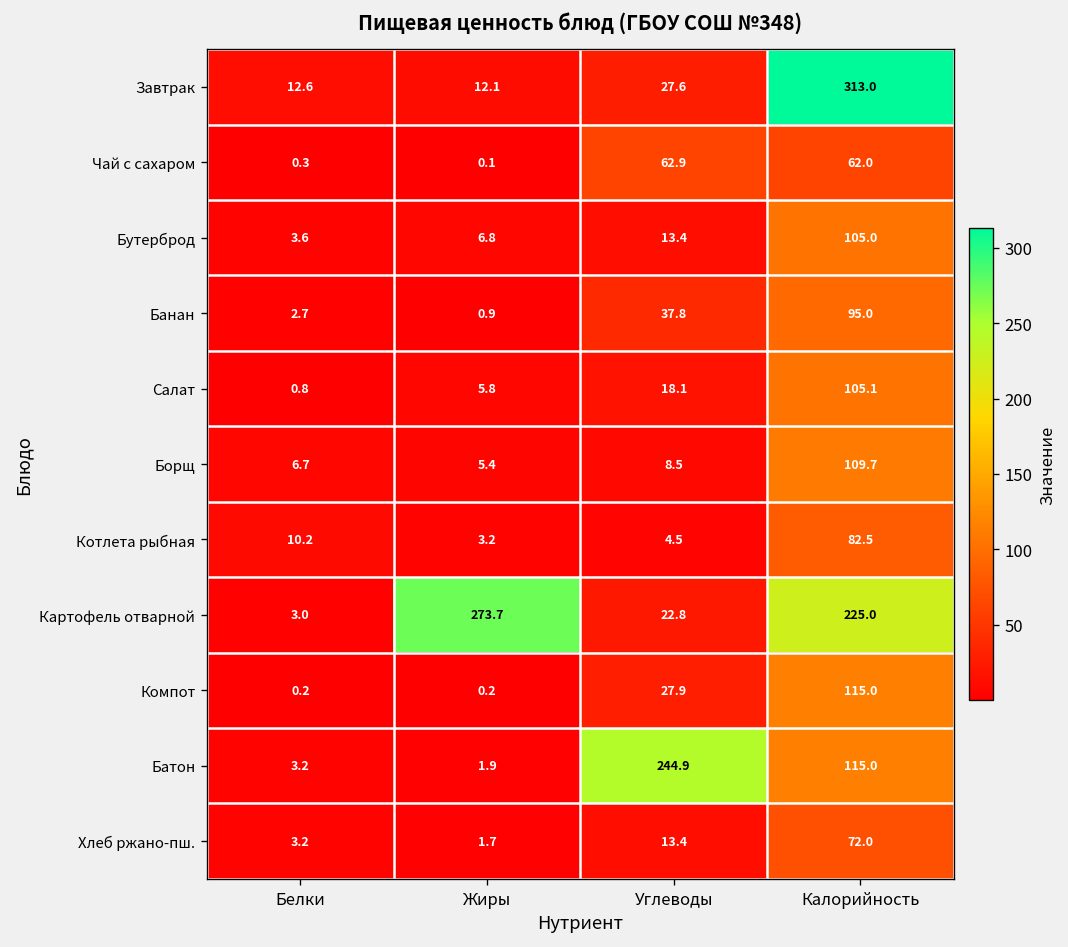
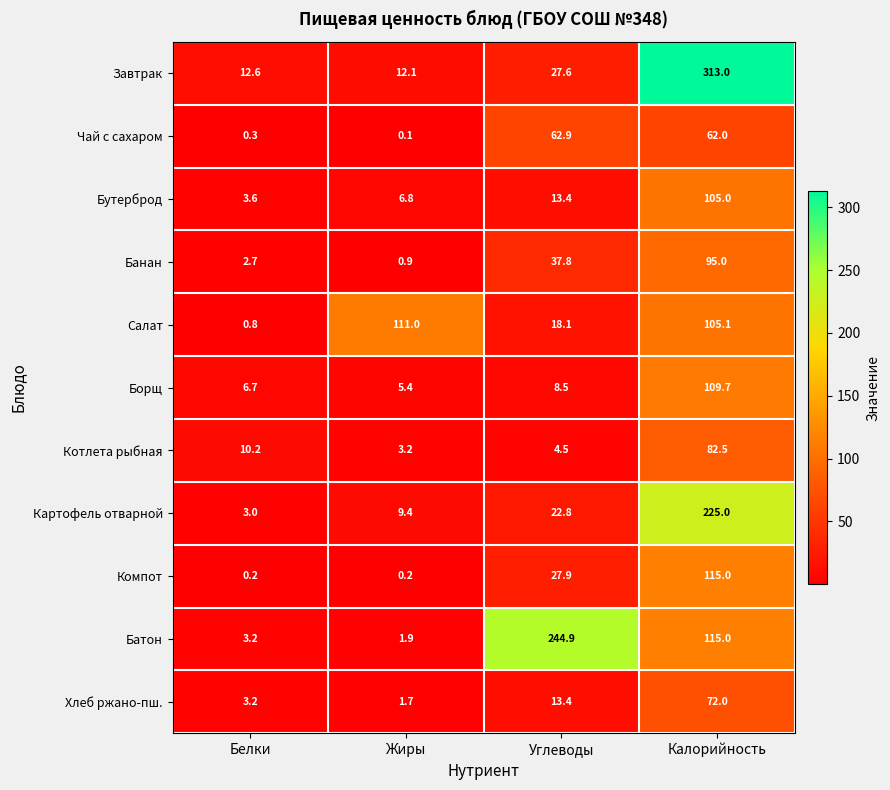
Салат, Жиры: 5.8 -> 111.0
Картофель отварной, Жиры: 273.7 -> 9.4
